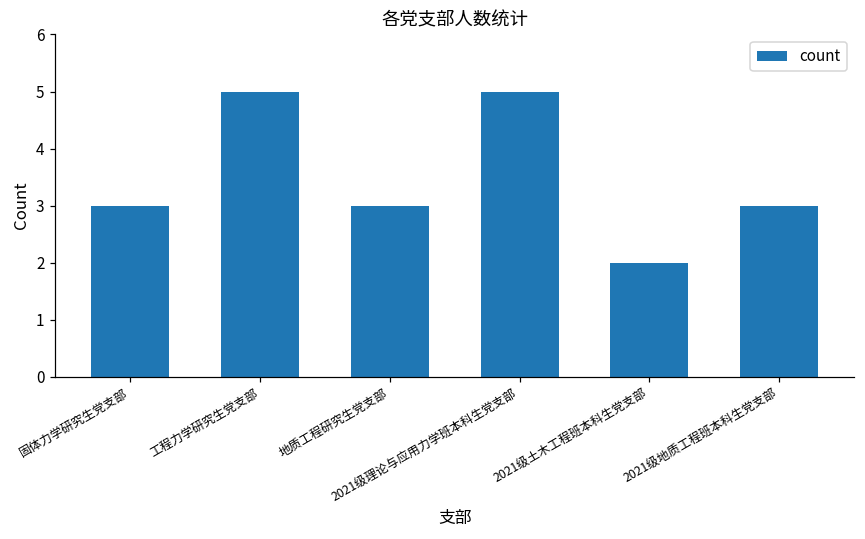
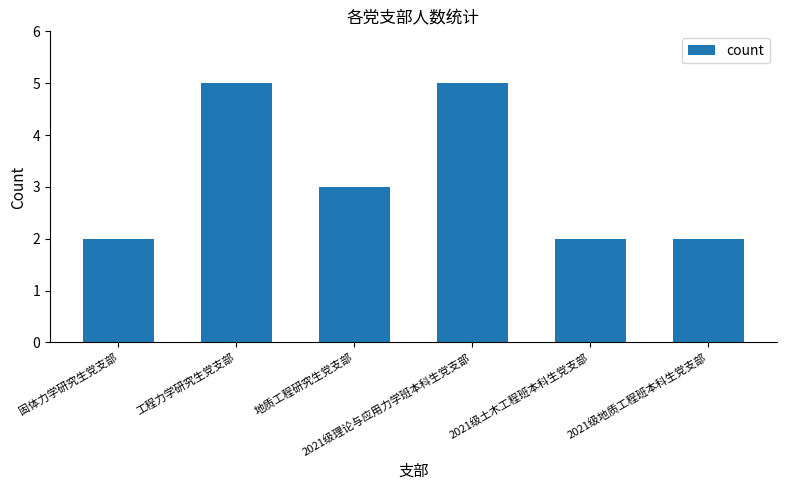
固体力学研究生党支部: 3 -> 2
2021级地质工程班本科生党支部: 3 -> 2
